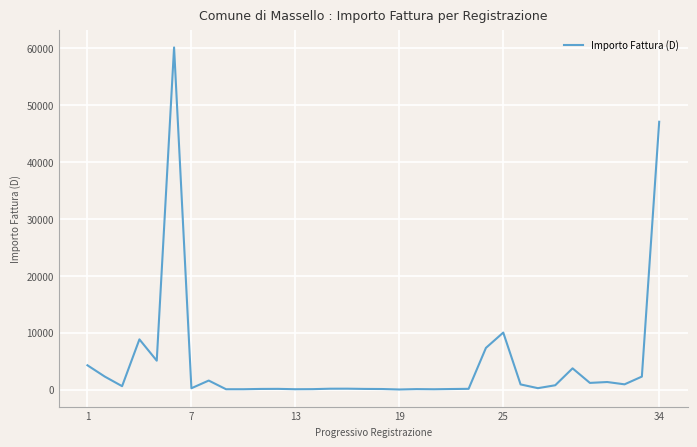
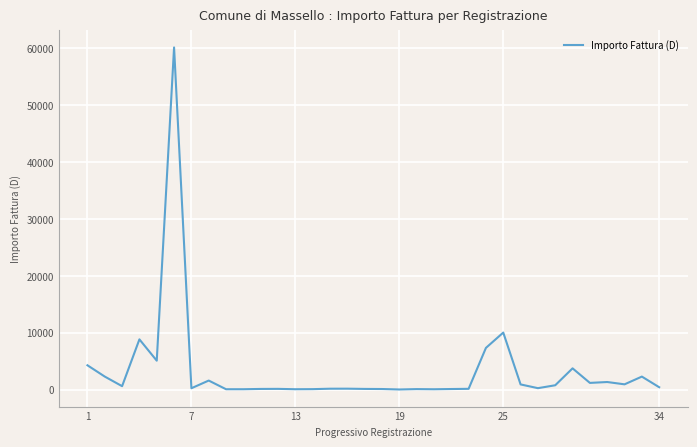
34: 47000 -> 0
